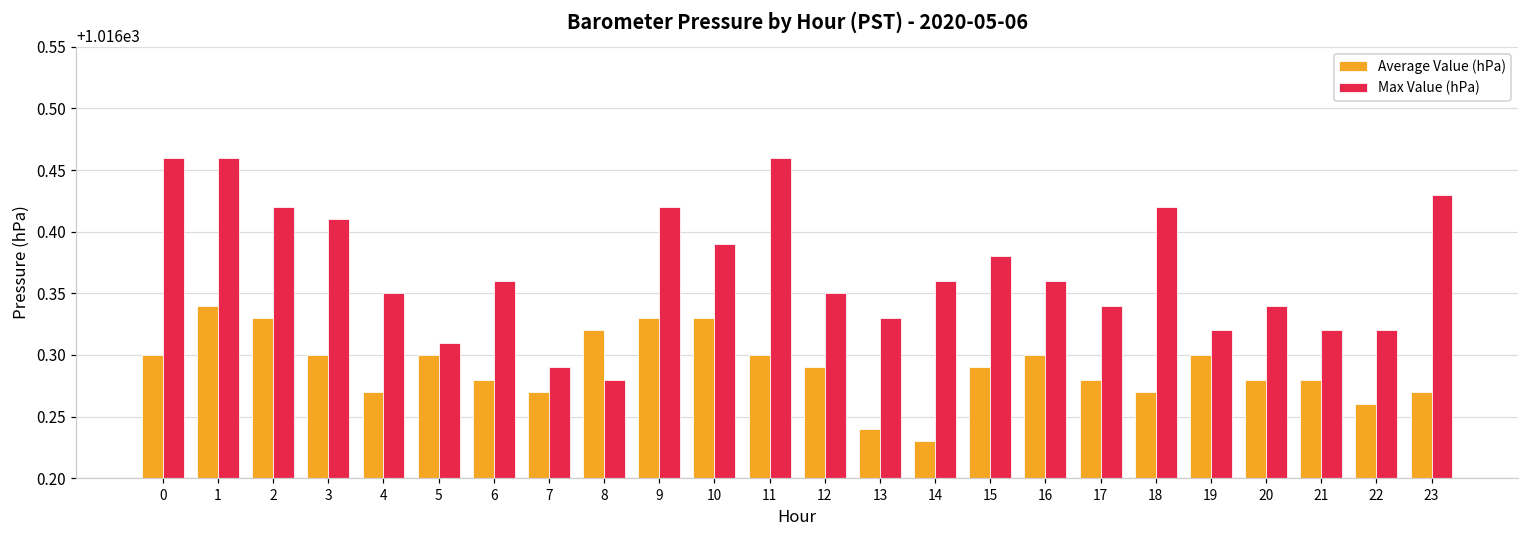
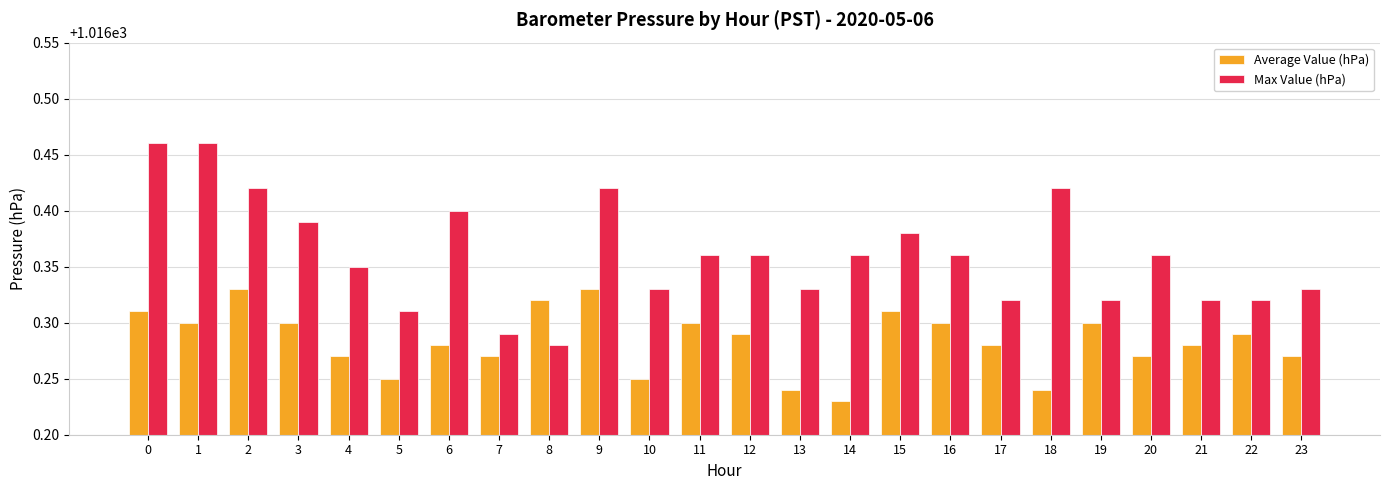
Average Value (hPa), 0: 1016.30 -> 1016.31
Average Value (hPa), 1: 1016.34 -> 1016.30
Max Value (hPa), 3: 1016.41 -> 1016.39
Average Value (hPa), 5: 1016.30 -> 1016.25
Max Value (hPa), 6: 1016.36 -> 1016.40
Average Value (hPa), 10: 1016.33 -> 1016.25
Max Value (hPa), 10: 1016.39 -> 1016.33
Max Value (hPa), 11: 1016.46 -> 1016.36
Max Value (hPa), 12: 1016.35 -> 1016.36
Average Value (hPa), 15: 1016.29 -> 1016.31
Max Value (hPa), 17: 1016.34 -> 1016.32
Average Value (hPa), 18: 1016.27 -> 1016.24
Average Value (hPa), 20: 1016.28 -> 1016.27
Max Value (hPa), 20: 1016.34 -> 1016.36
Average Value (hPa), 22: 1016.26 -> 1016.29
Max Value (hPa), 23: 1016.43 -> 1016.33
